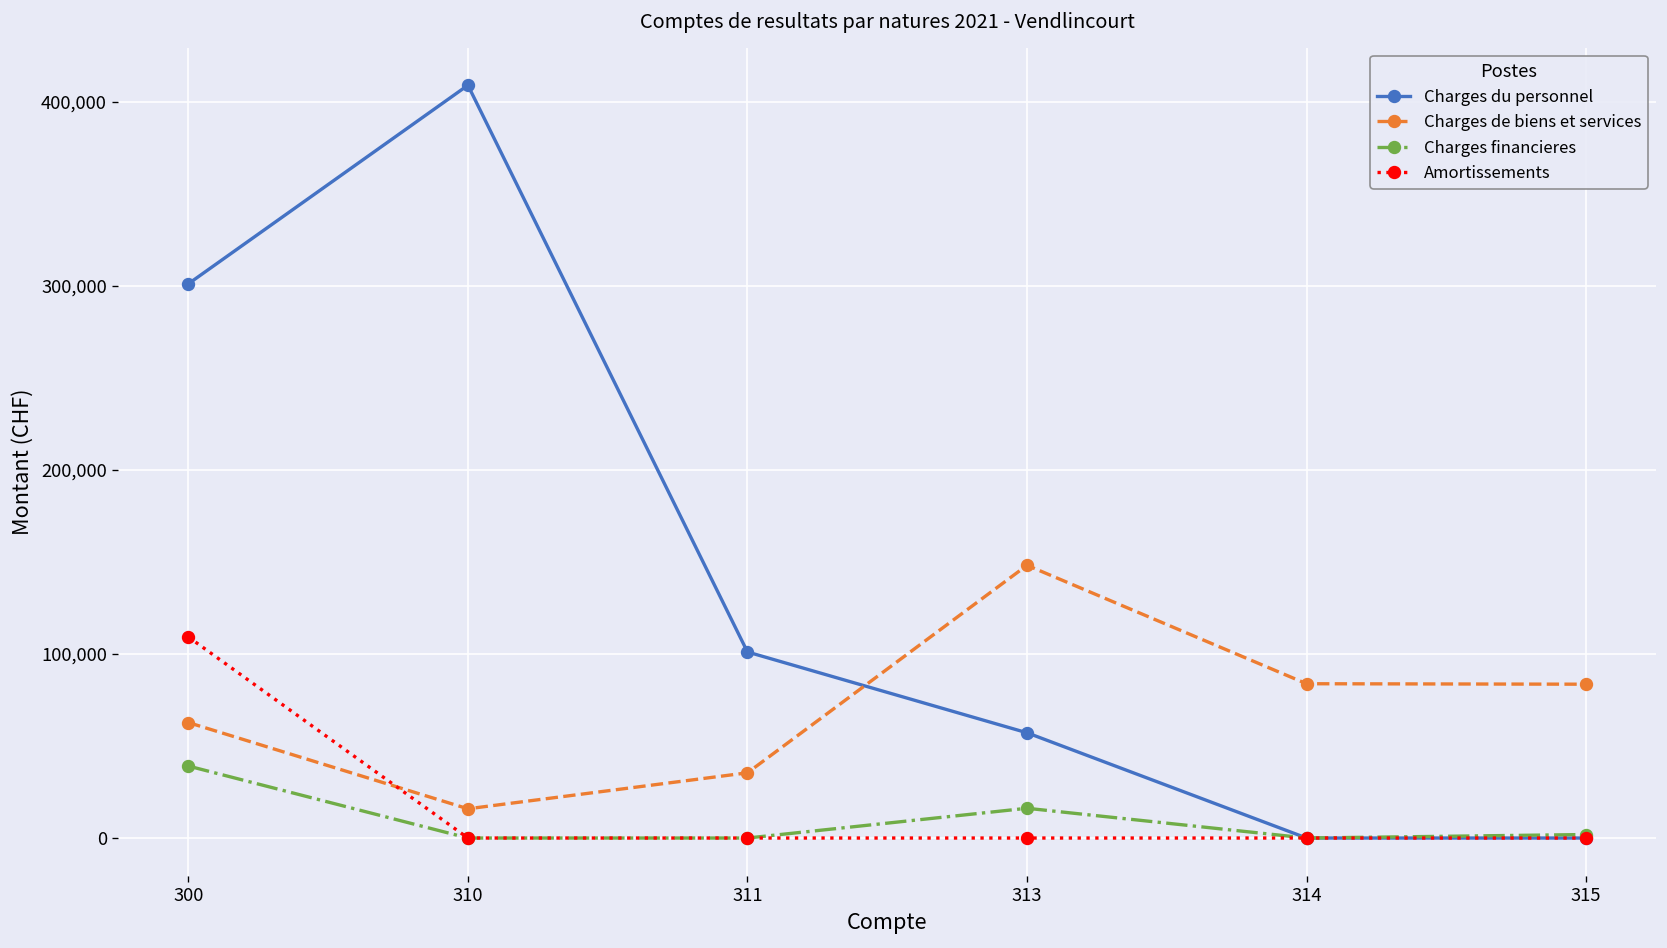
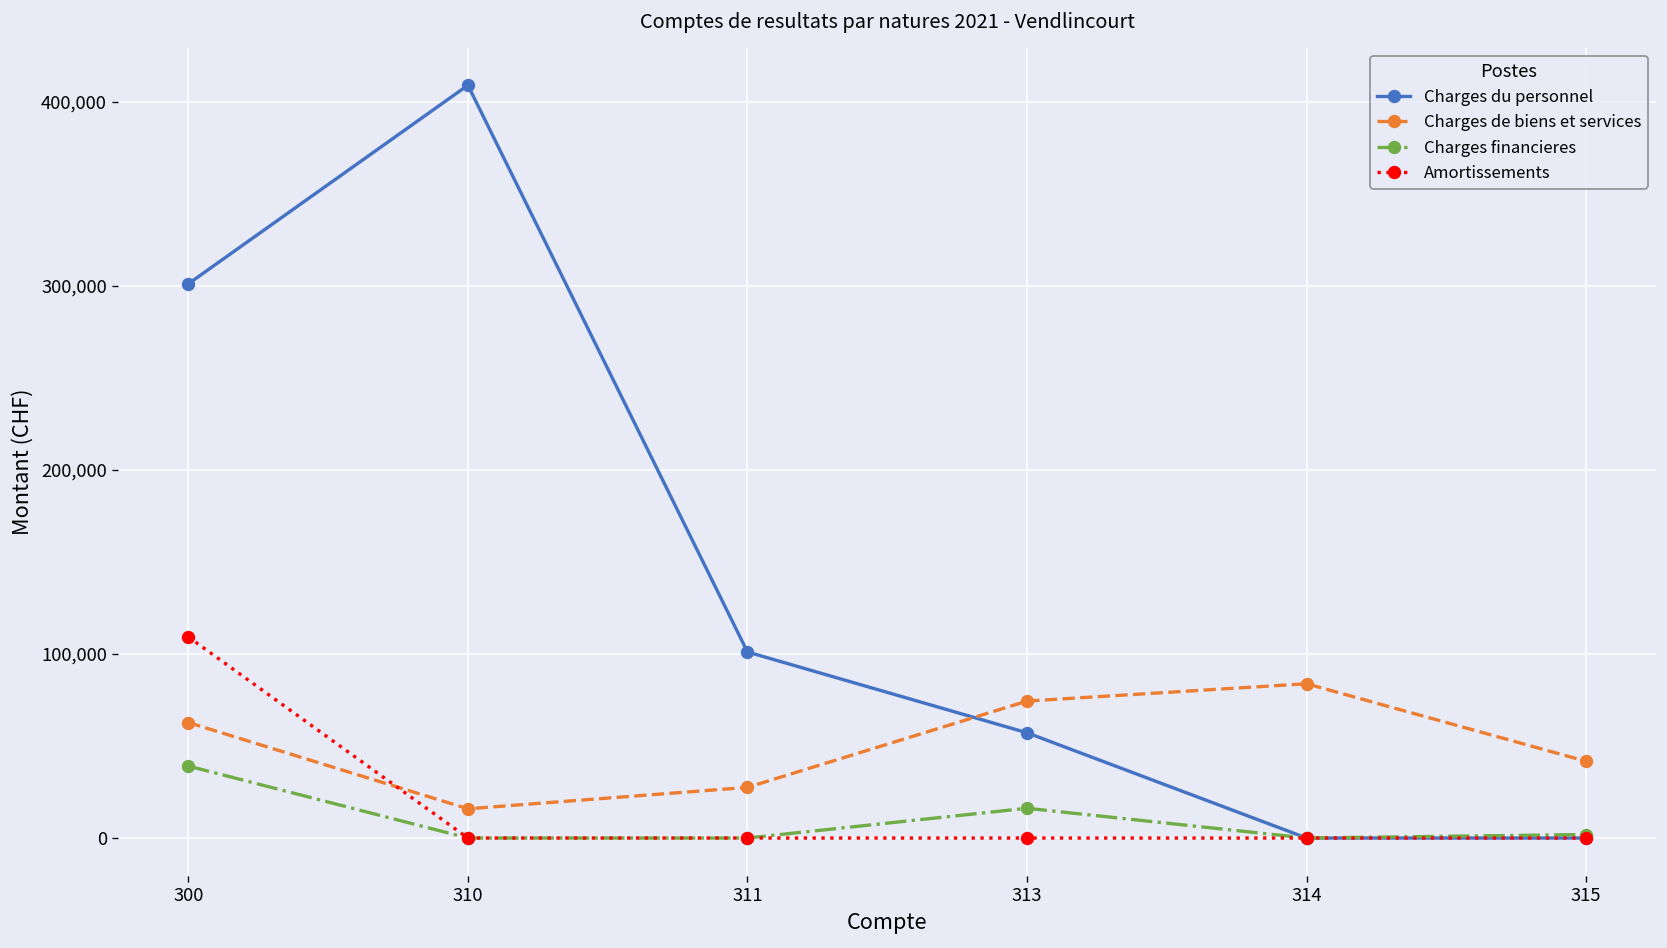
Charges de biens et services, 311: 35,000 -> 28,000
Charges de biens et services, 313: 148,000 -> 74,000
Charges de biens et services, 315: 84,000 -> 42,000
